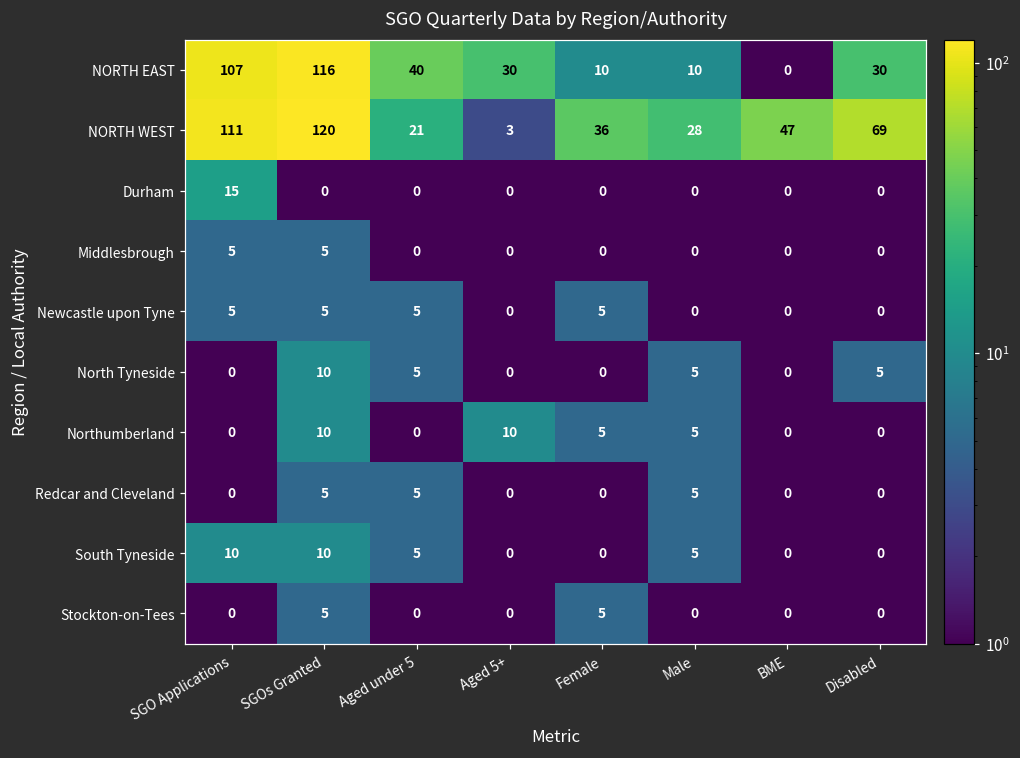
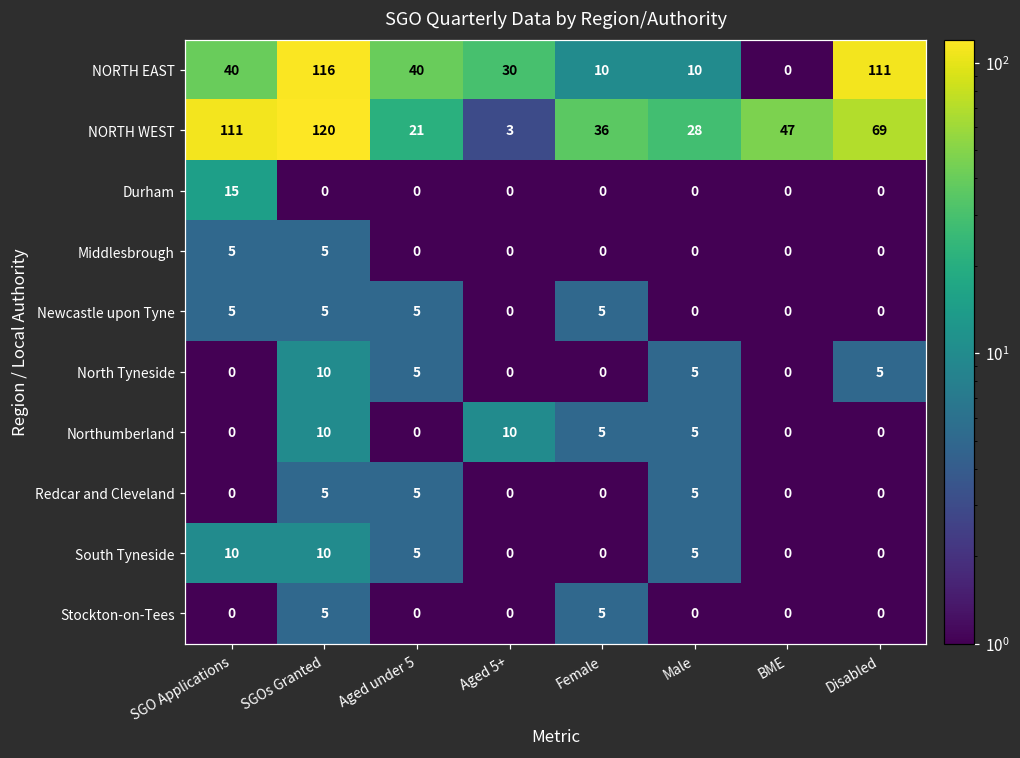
NORTH EAST, SGO Applications: 107 -> 40
NORTH EAST, Disabled: 30 -> 111
